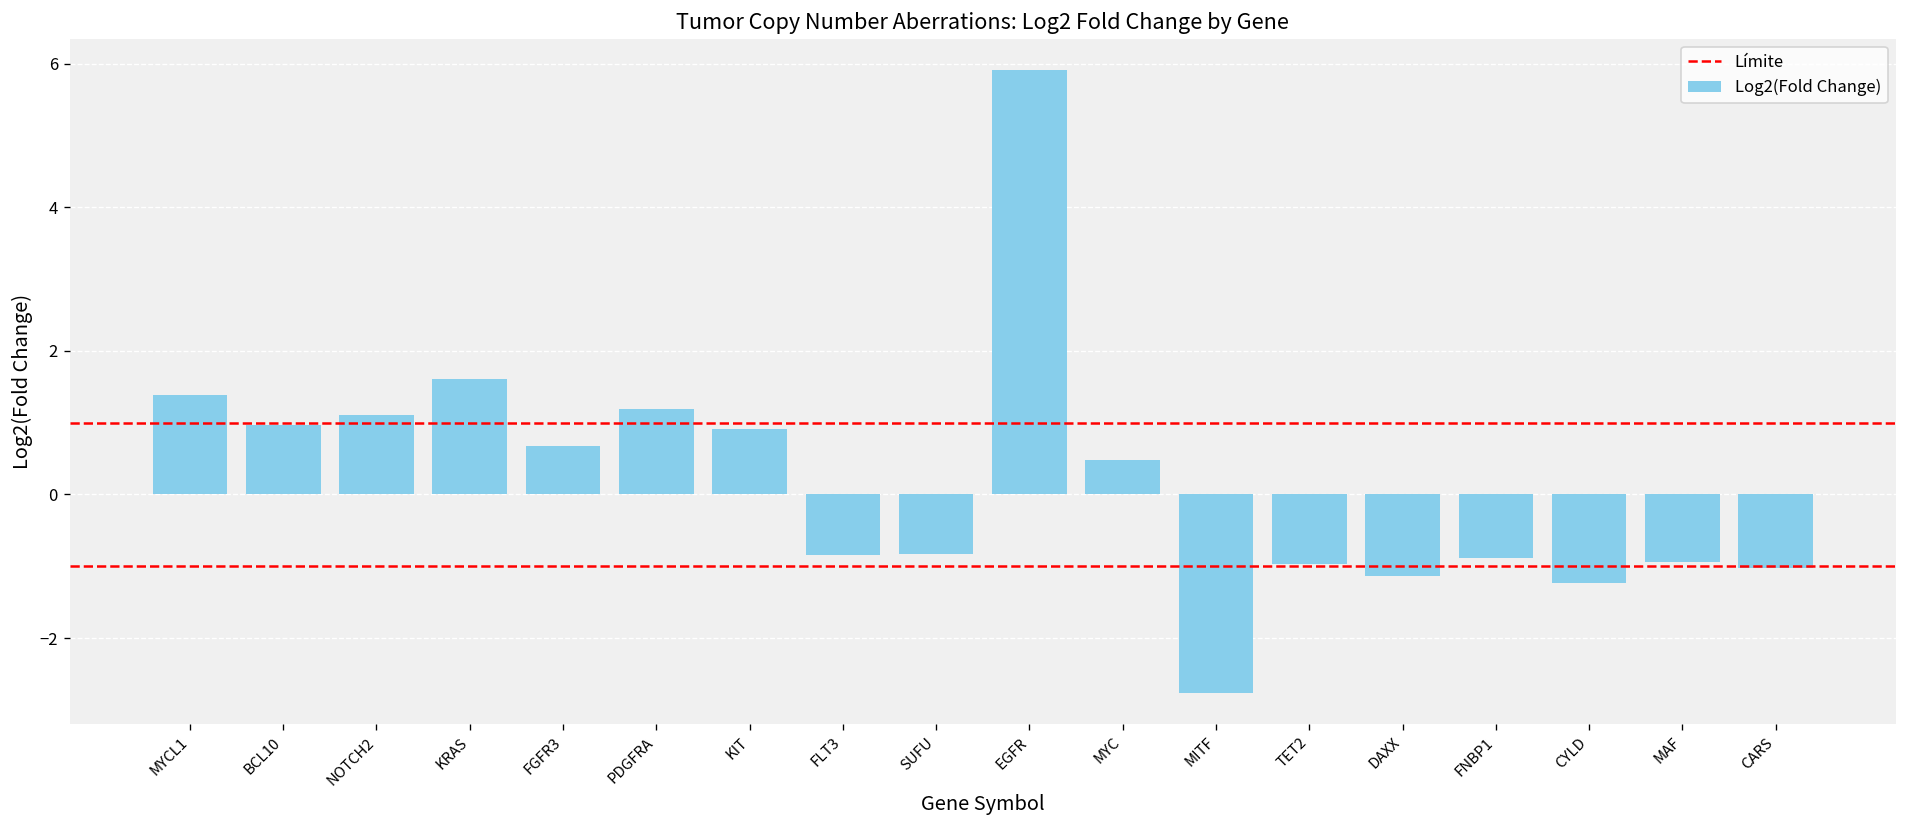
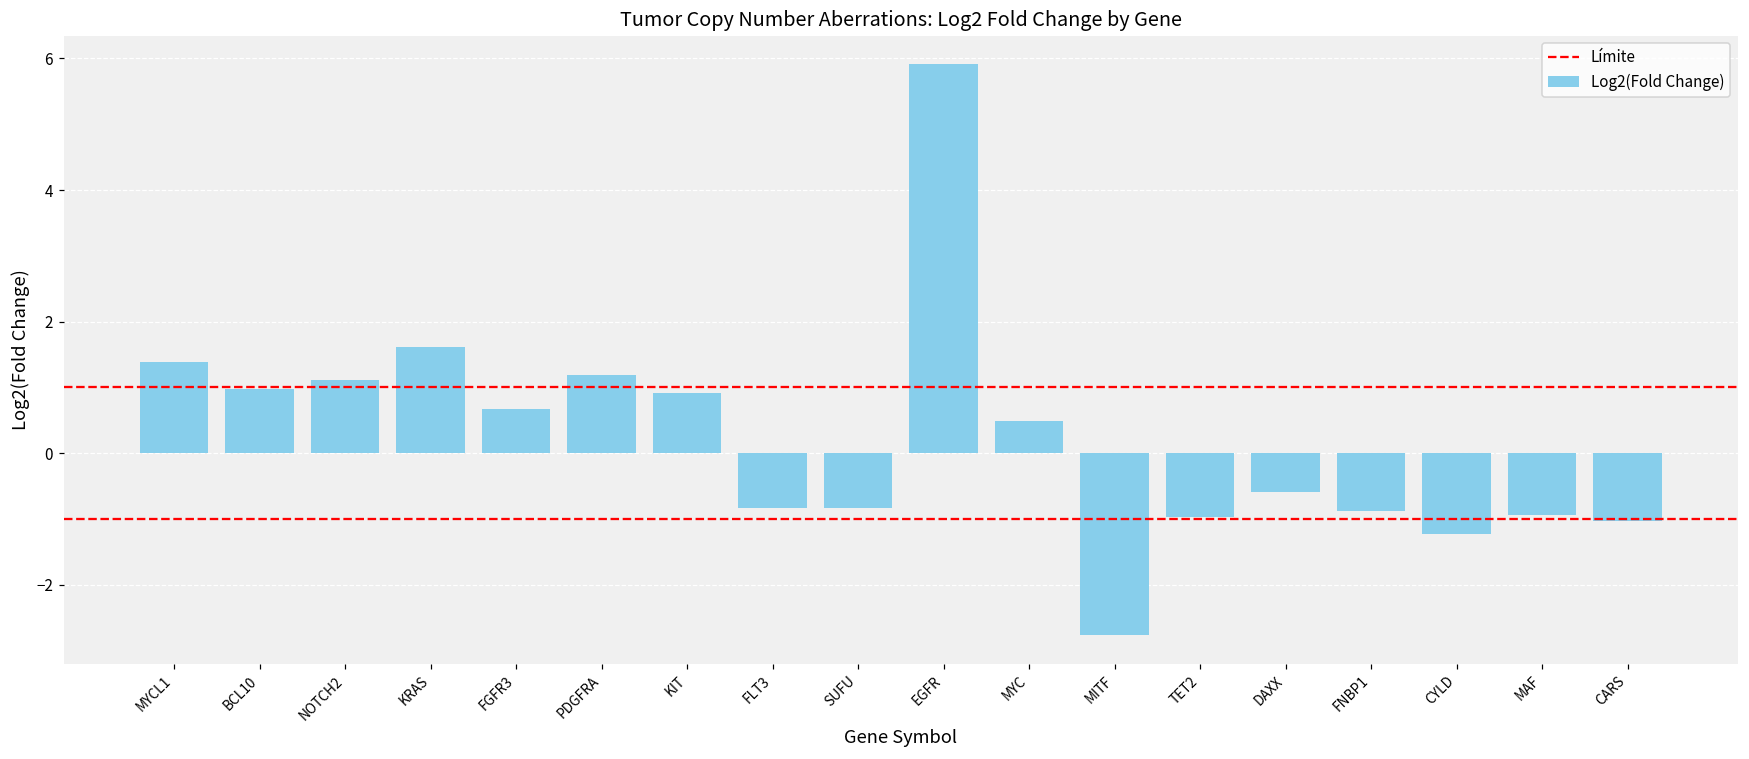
DAXX: -1.1 -> -0.6
